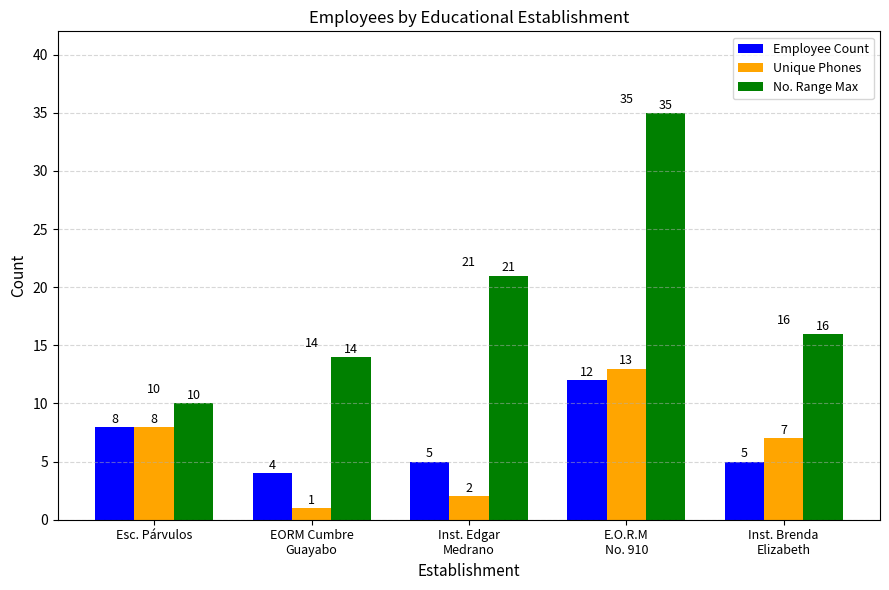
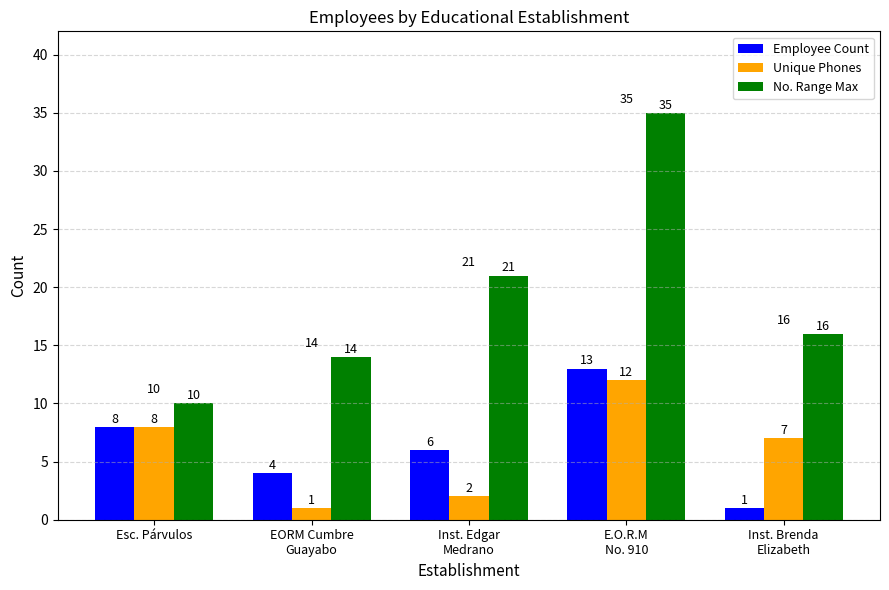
Employee Count, Inst. Edgar Medrano: 5 -> 6
Employee Count, E.O.R.M No. 910: 12 -> 13
Unique Phones, E.O.R.M No. 910: 13 -> 12
Employee Count, Inst. Brenda Elizabeth: 5 -> 1
